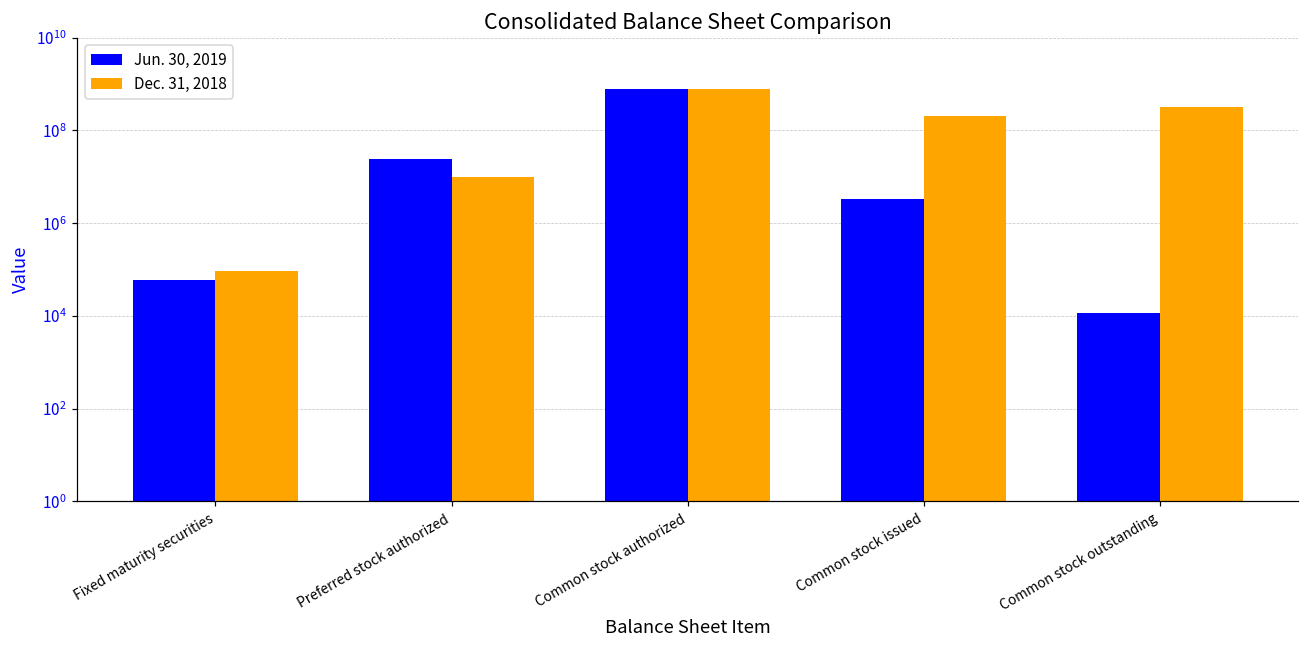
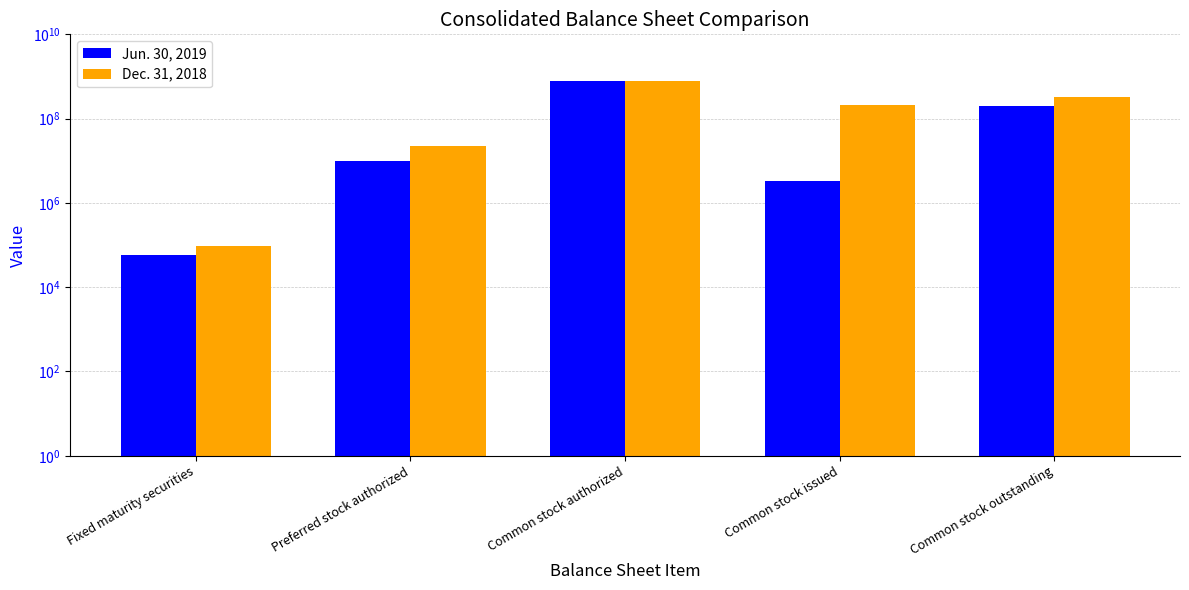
Jun. 30, 2019, Preferred stock authorized: 20000000 -> 10000000
Dec. 31, 2018, Preferred stock authorized: 10000000 -> 20000000
Jun. 30, 2019, Common stock outstanding: 12000 -> 200000000
